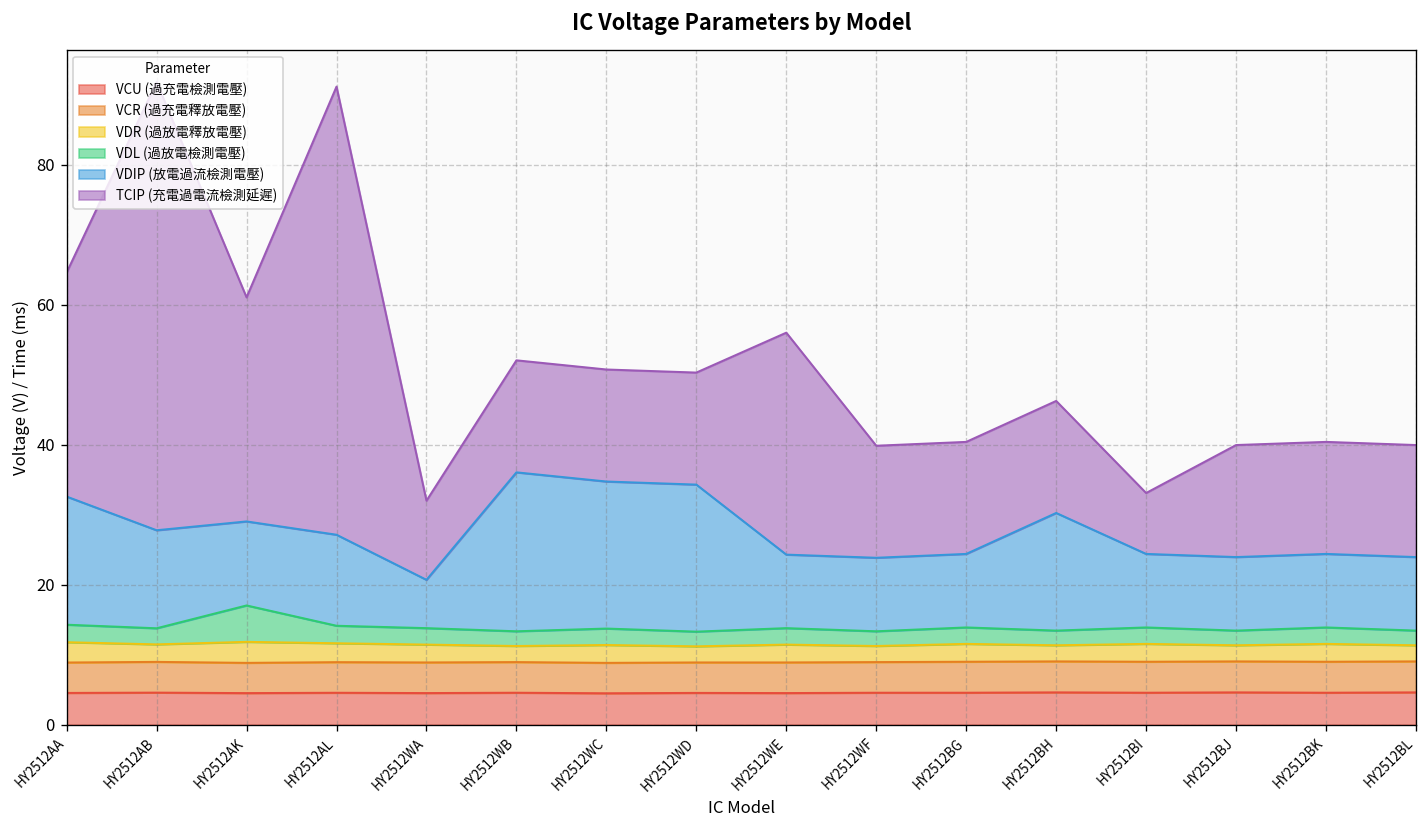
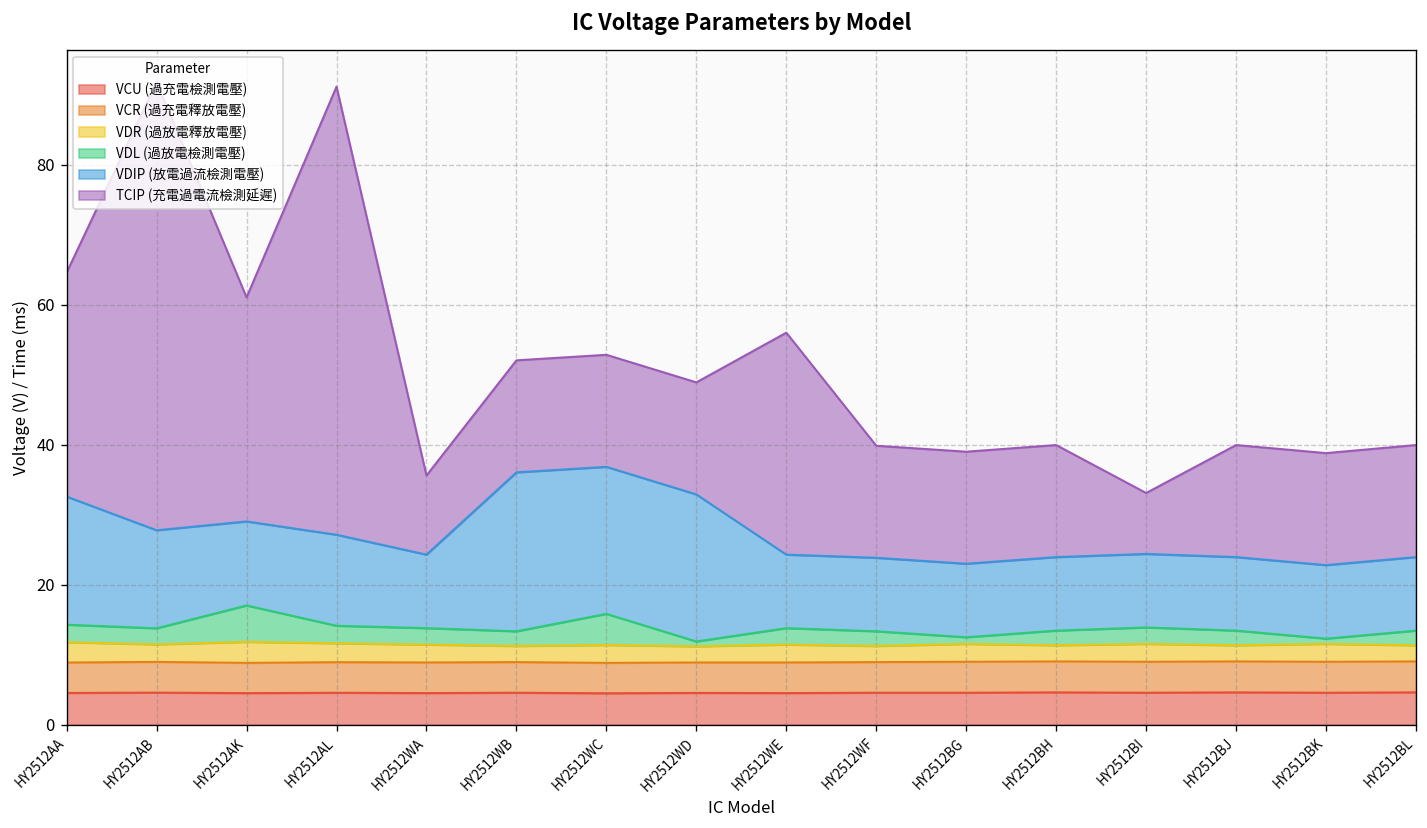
VDIP (放電過流檢測電壓), HY2512WA: 7 -> 10
VDL (過放電檢測電壓), HY2512WC: 2 -> 4
VDL (過放電檢測電壓), HY2512WD: 2 -> 1
VDL (過放電檢測電壓), HY2512BG: 2 -> 1
VDIP (放電過流檢測電壓), HY2512BH: 17 -> 11
VDL (過放電檢測電壓), HY2512BK: 2 -> 1
